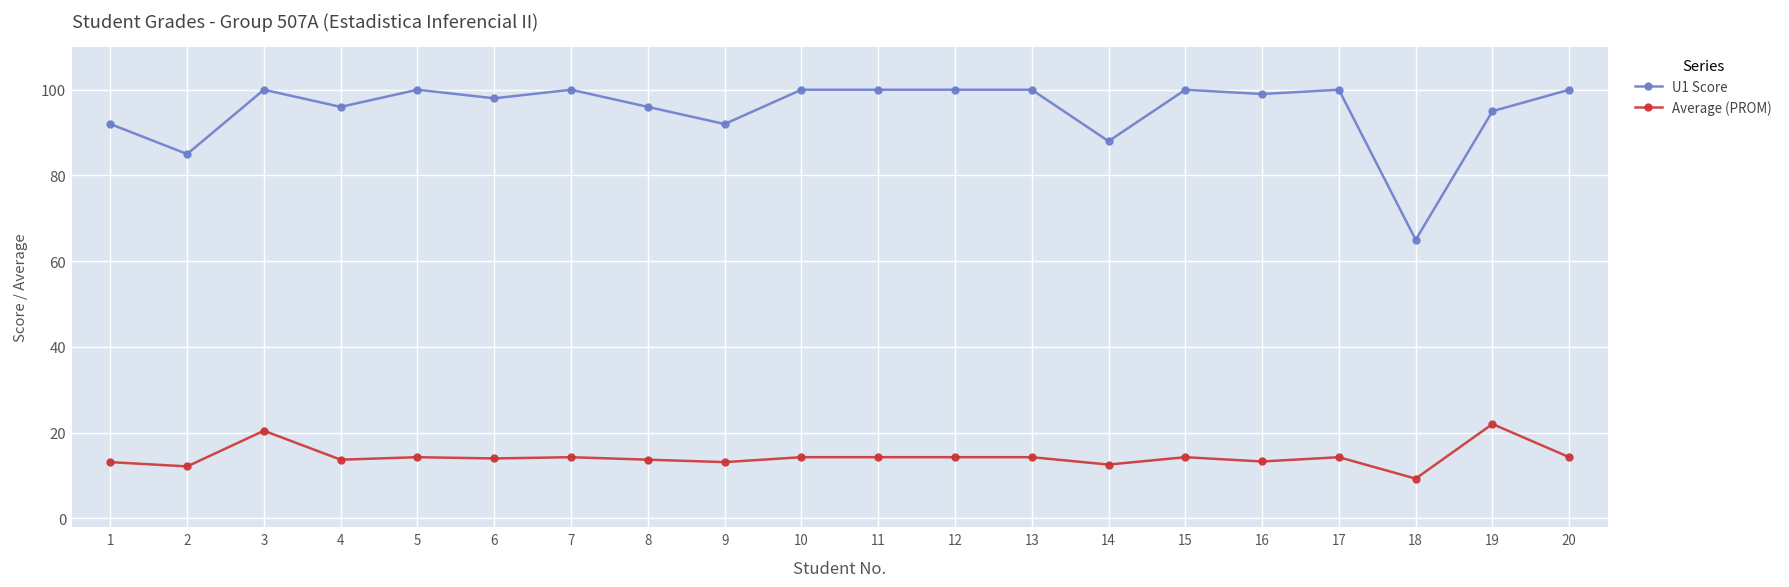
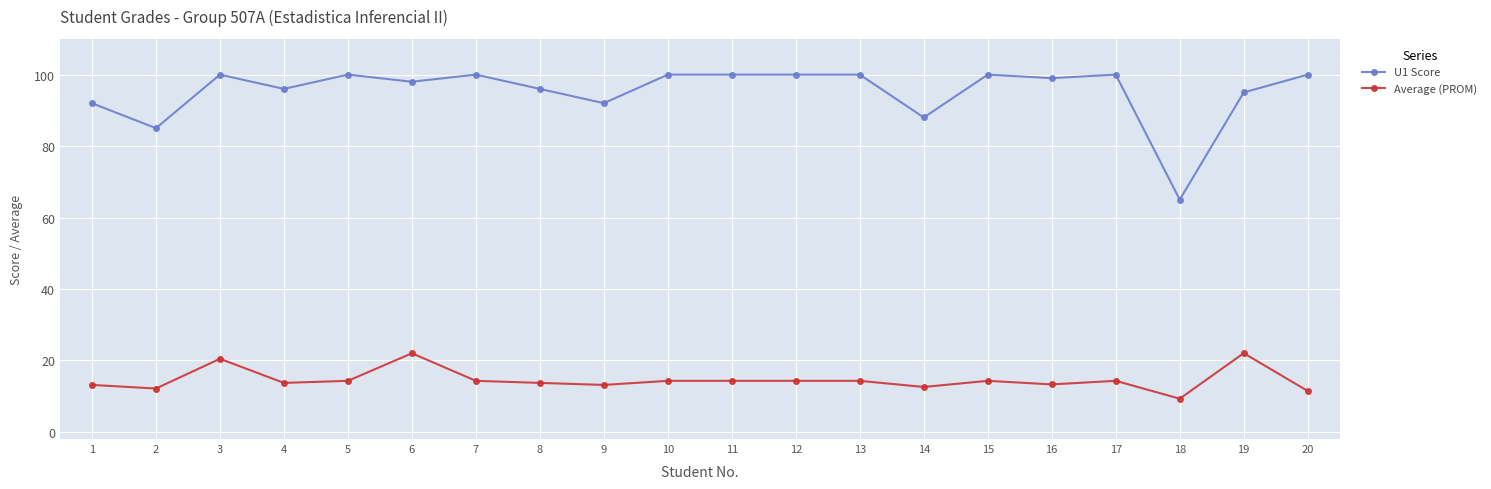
Average (PROM), 6: 14 -> 22
Average (PROM), 20: 14 -> 11
